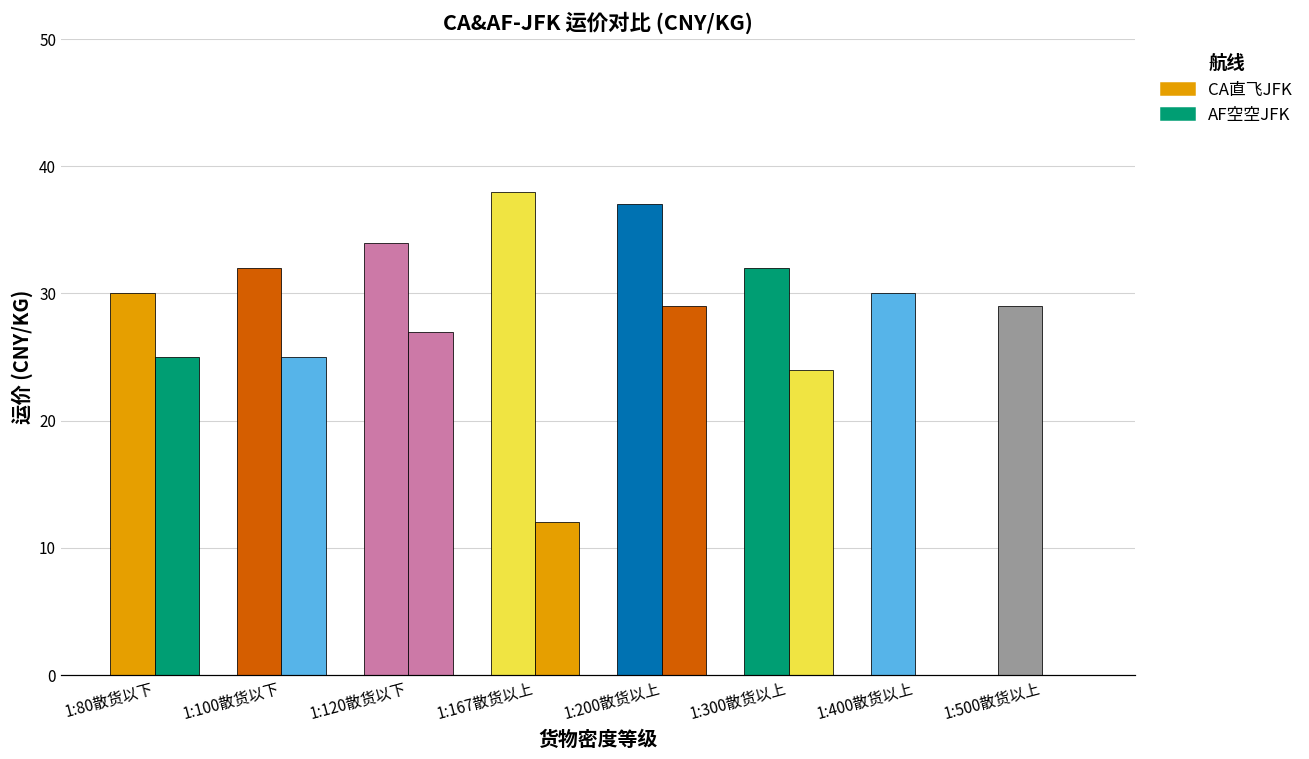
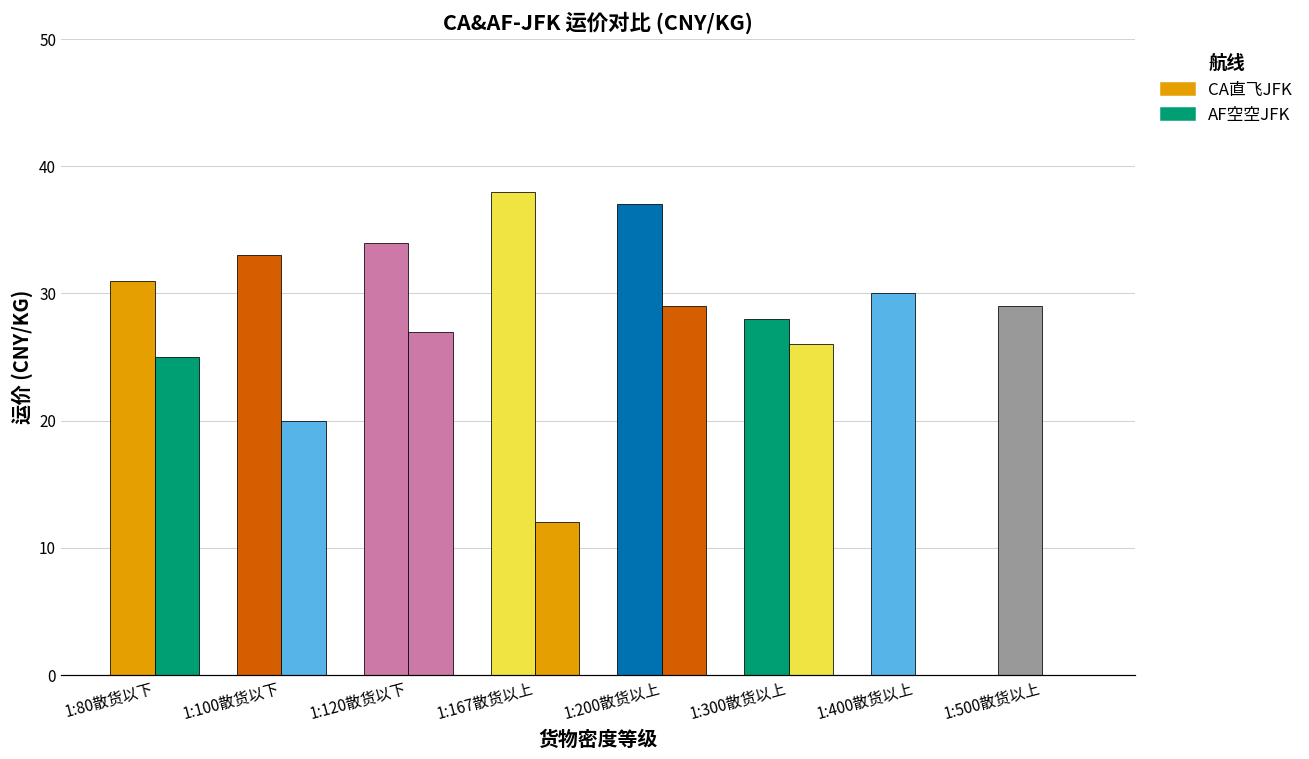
CA直飞JFK, 1:80散货以下: 30 -> 31
CA直飞JFK, 1:100散货以下: 32 -> 33
AF空空JFK, 1:100散货以下: 25 -> 20
CA直飞JFK, 1:300散货以上: 32 -> 28
AF空空JFK, 1:300散货以上: 24 -> 26
